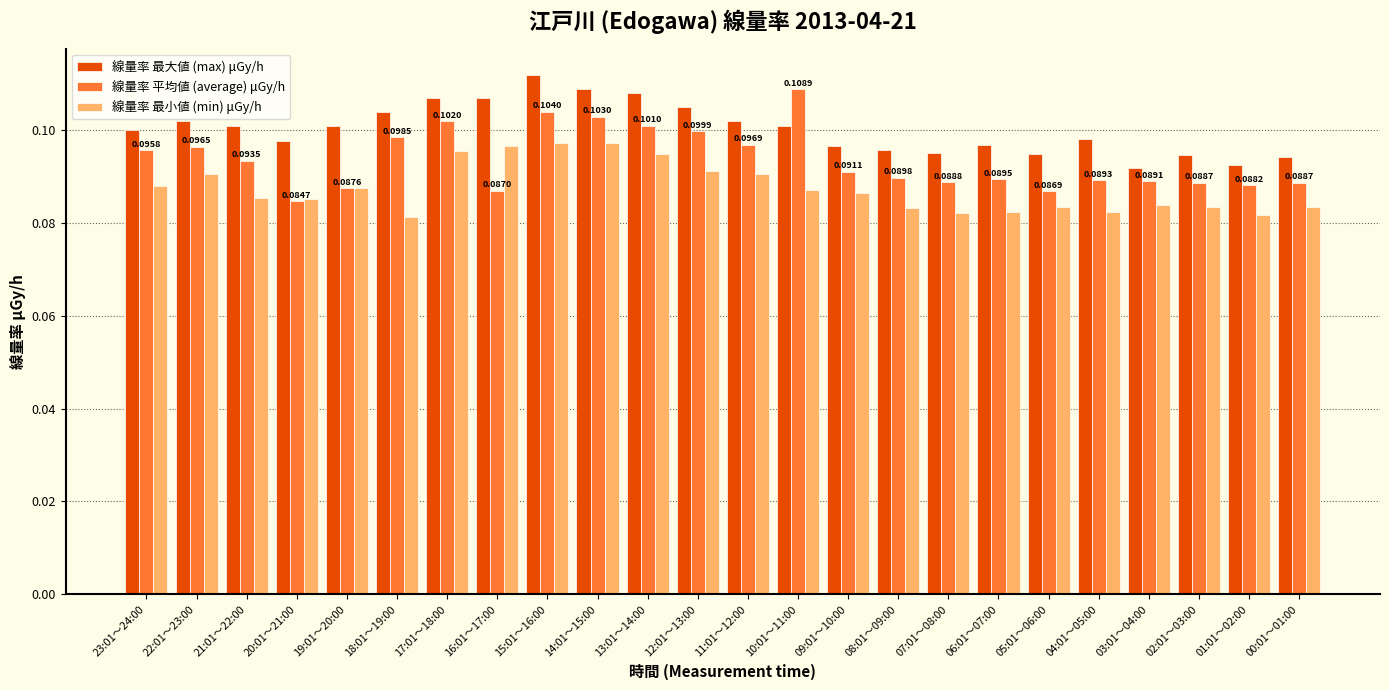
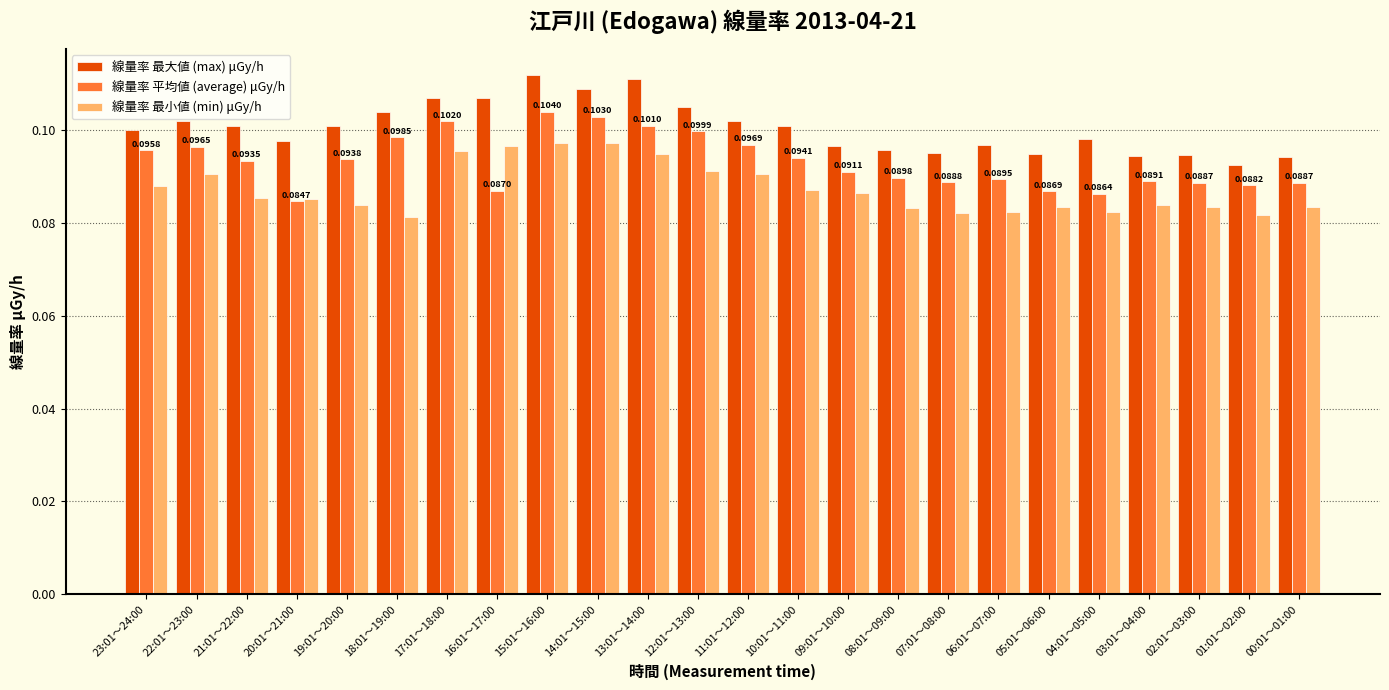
線量率 平均値 (average) μGy/h, 19:01～20:00: 0.0876 -> 0.0938
線量率 最小値 (min) μGy/h, 19:01～20:00: 0.088 -> 0.084
線量率 最大値 (max) μGy/h, 13:01～14:00: 0.108 -> 0.111
線量率 平均値 (average) μGy/h, 10:01～11:00: 0.1089 -> 0.0941
線量率 平均値 (average) μGy/h, 04:01～05:00: 0.0893 -> 0.0864
線量率 最大値 (max) μGy/h, 03:01～04:00: 0.092 -> 0.094
